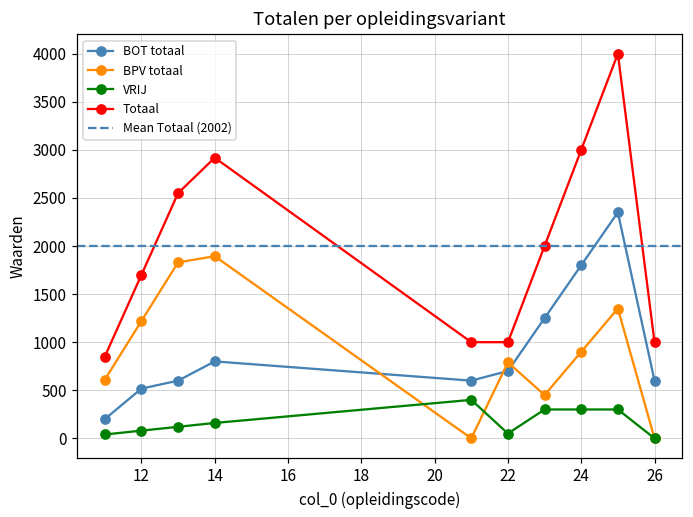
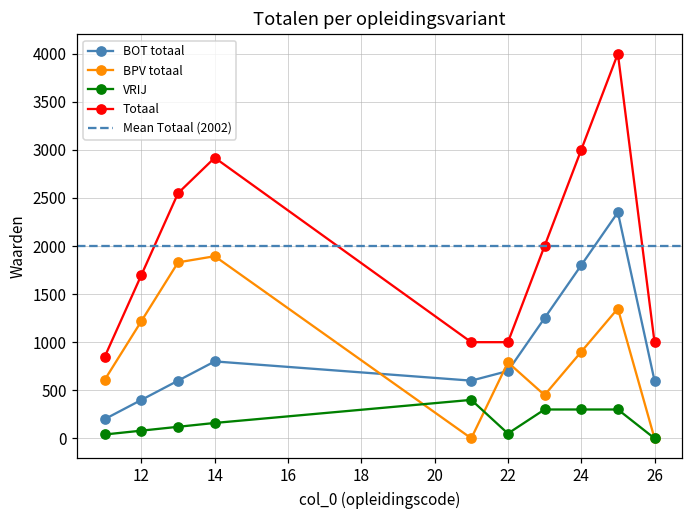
BOT totaal, 12: 500 -> 400
